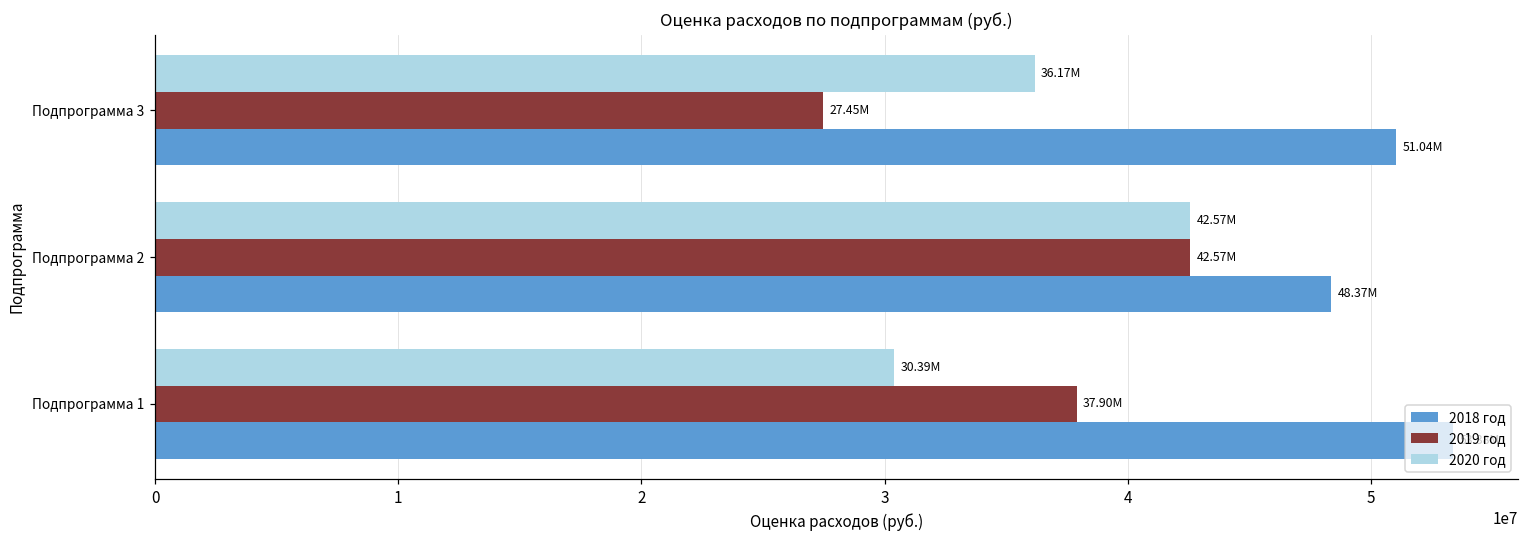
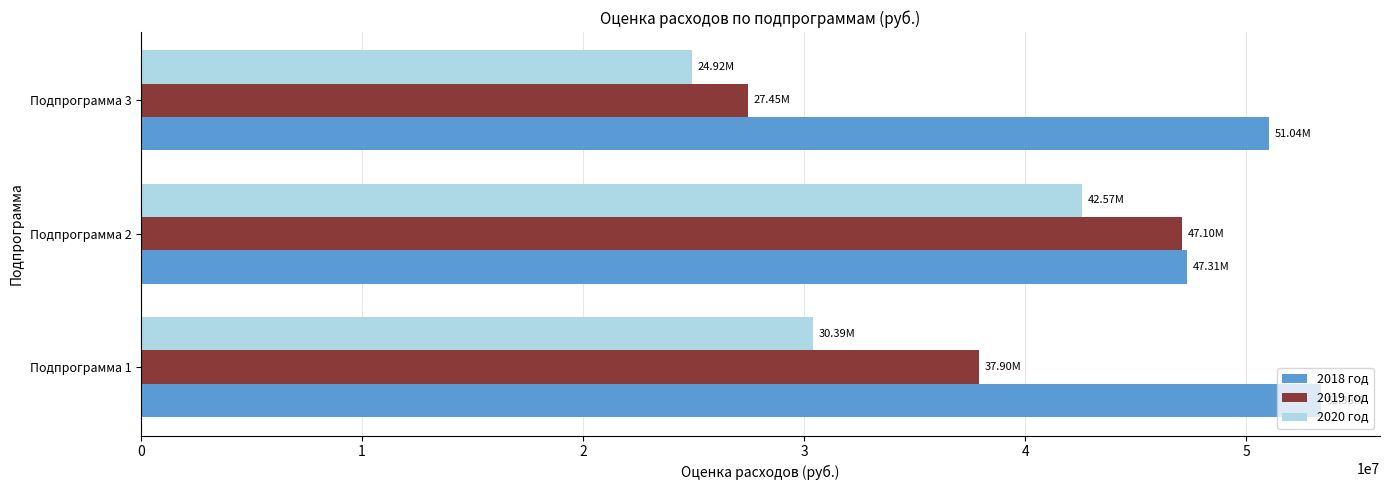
2020 год, Подпрограмма 3: 36.17M -> 24.92M
2019 год, Подпрограмма 2: 42.57M -> 47.10M
2018 год, Подпрограмма 2: 48.37M -> 47.31M
